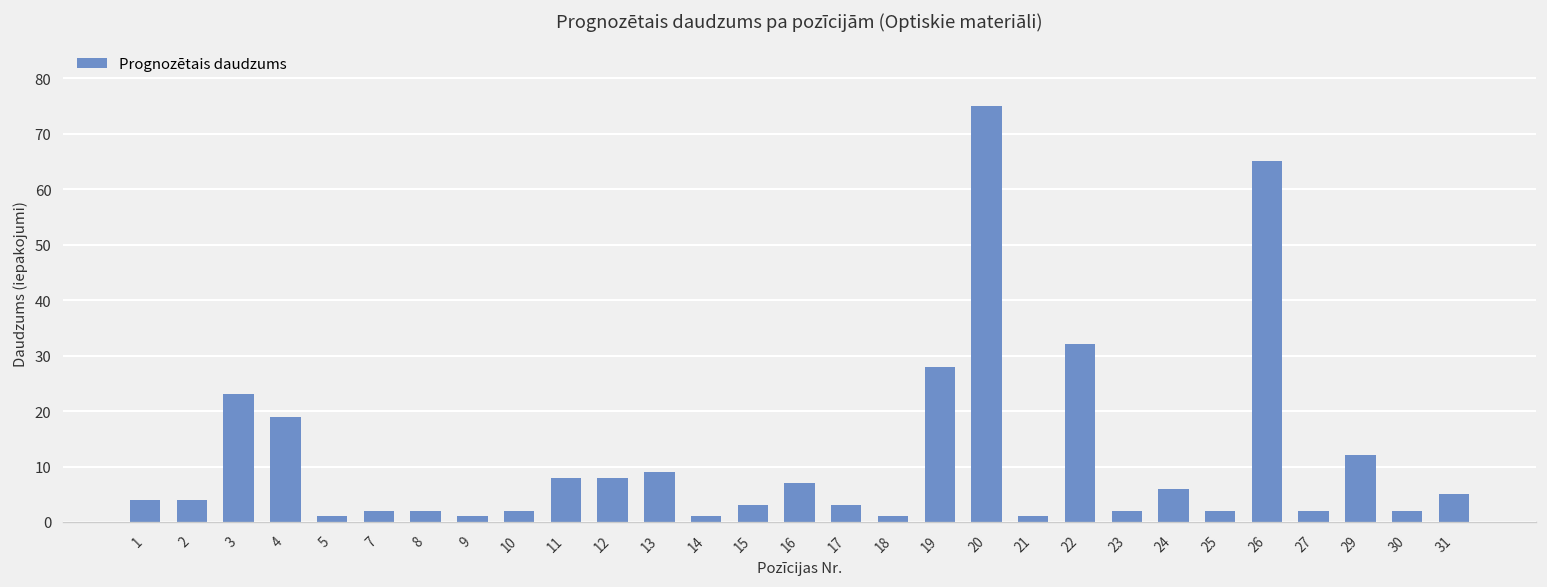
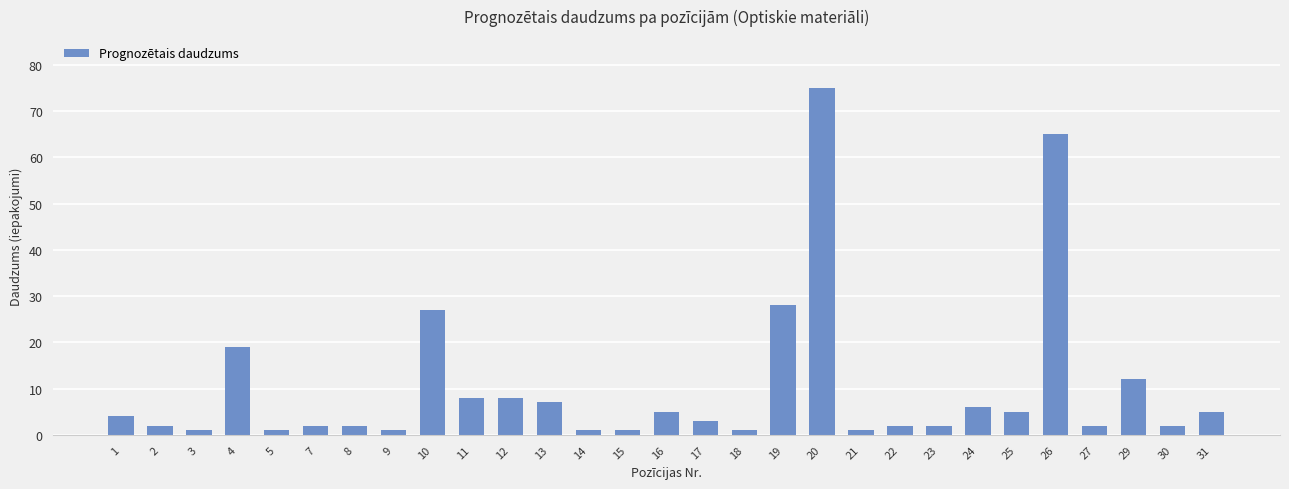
2: 4 -> 2
3: 23 -> 1
10: 2 -> 27
13: 9 -> 7
15: 3 -> 1
16: 7 -> 5
22: 32 -> 2
25: 2 -> 5
